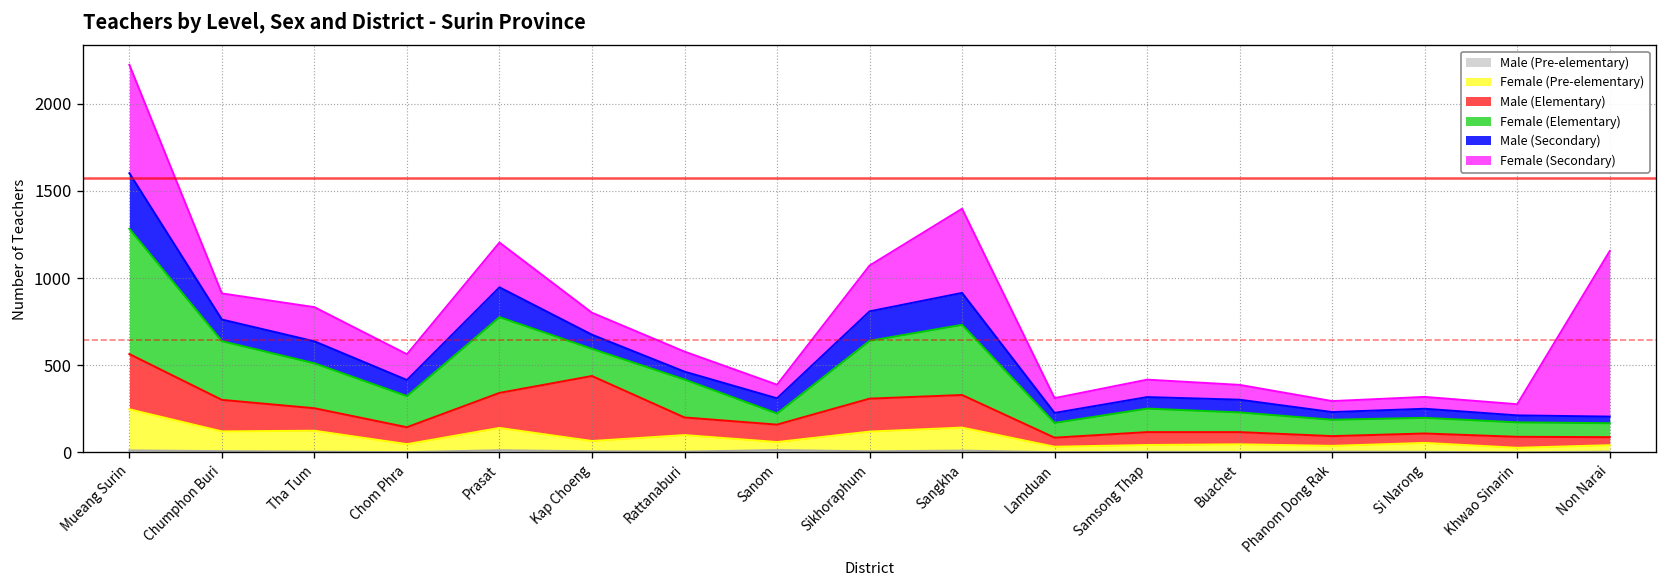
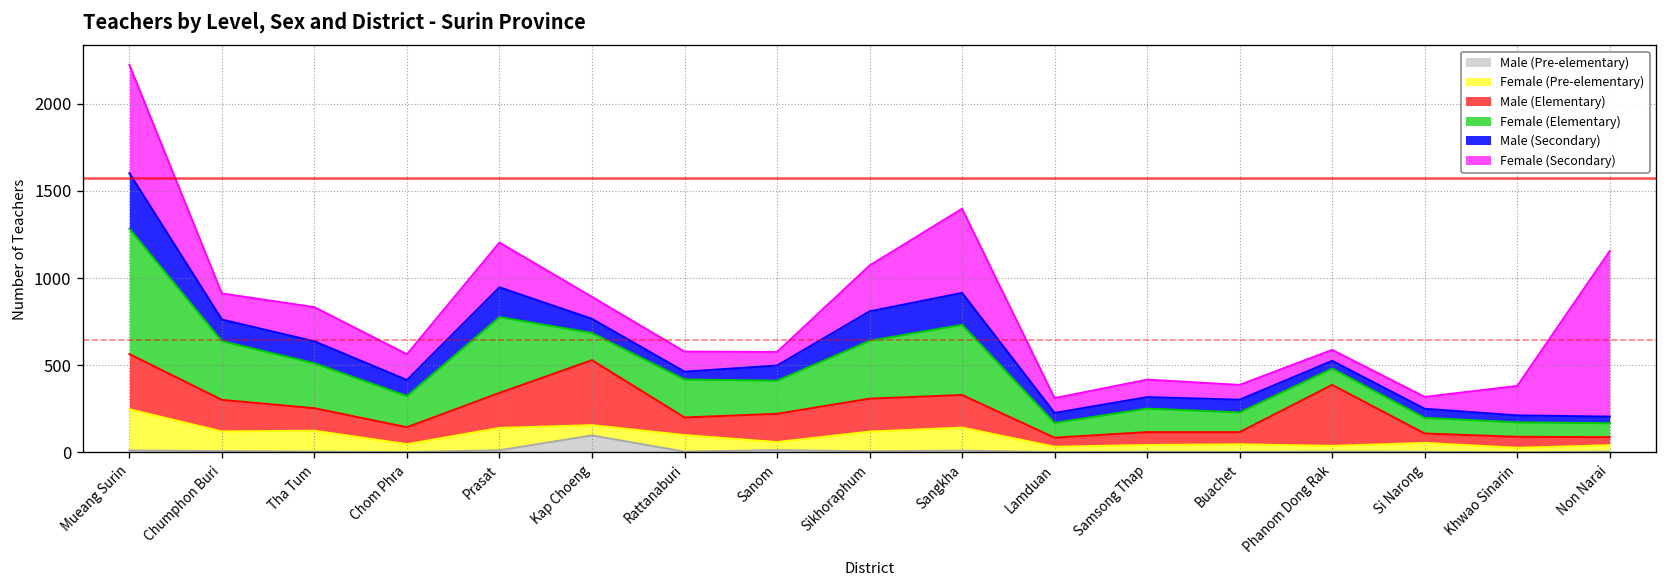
Male (Pre-elementary), Kap Choeng: 10 -> 100
Male (Elementary), Sanom: 100 -> 160
Female (Elementary), Sanom: 60 -> 190
Male (Elementary), Phanom Dong Rak: 60 -> 350
Female (Secondary), Khwao Sinarin: 60 -> 170
